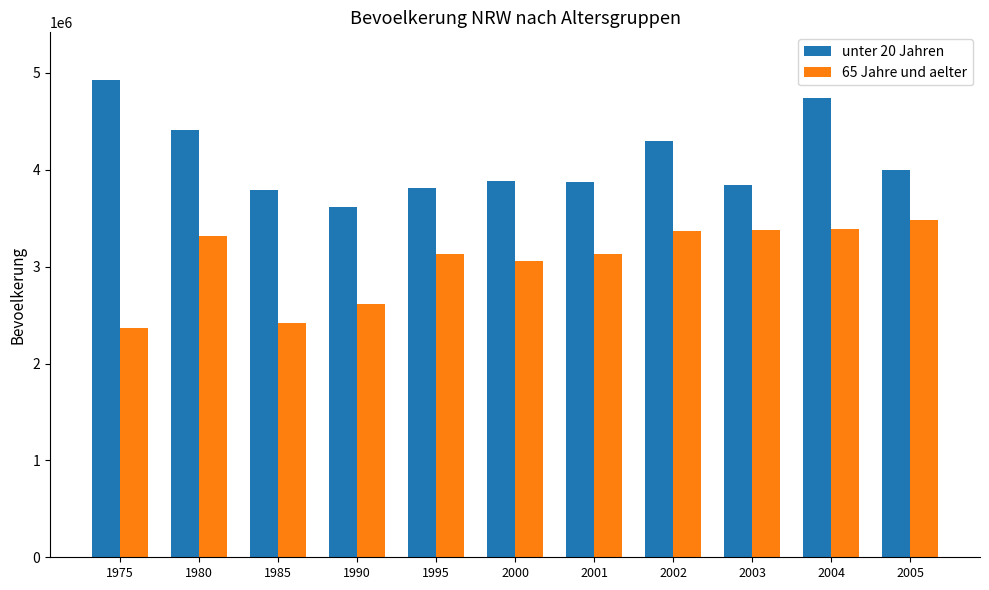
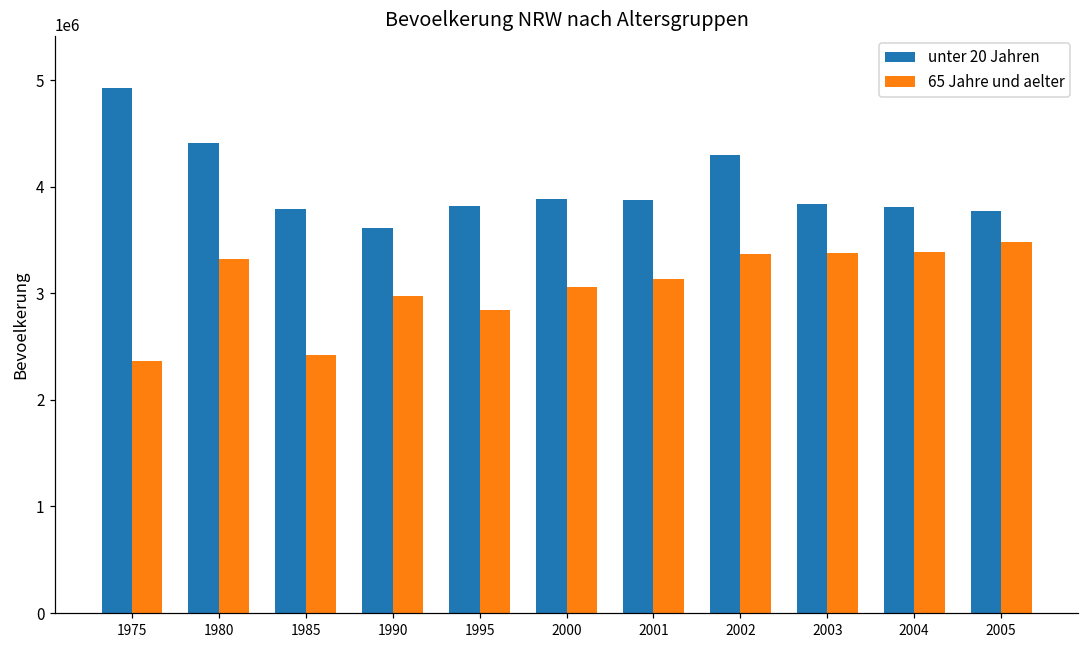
65 Jahre und aelter, 1990: 2600000 -> 3000000
65 Jahre und aelter, 1995: 3100000 -> 2800000
unter 20 Jahren, 2004: 4700000 -> 3800000
unter 20 Jahren, 2005: 4000000 -> 3800000
